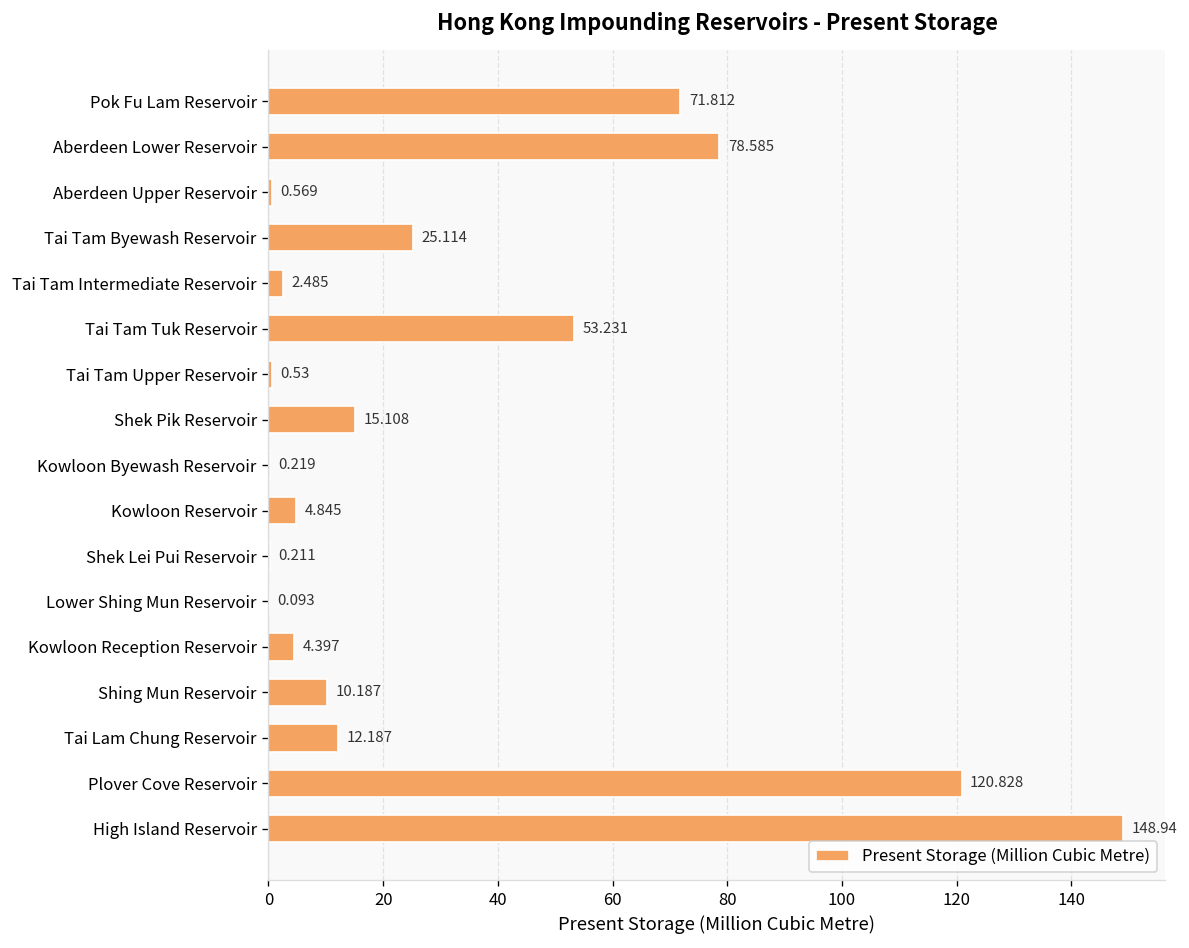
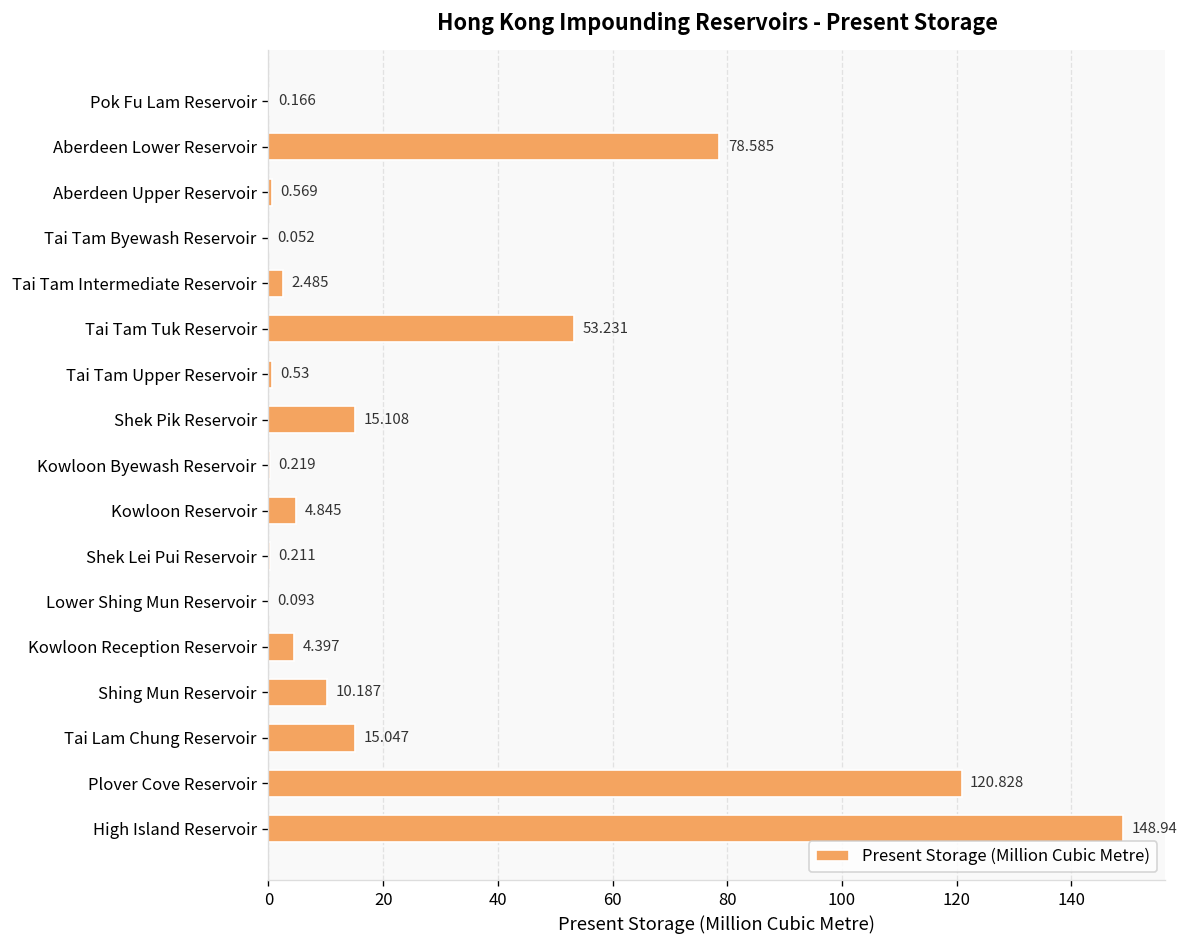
Pok Fu Lam Reservoir: 71.812 -> 0.166
Tai Tam Byewash Reservoir: 25.114 -> 0.052
Tai Lam Chung Reservoir: 12.187 -> 15.047
